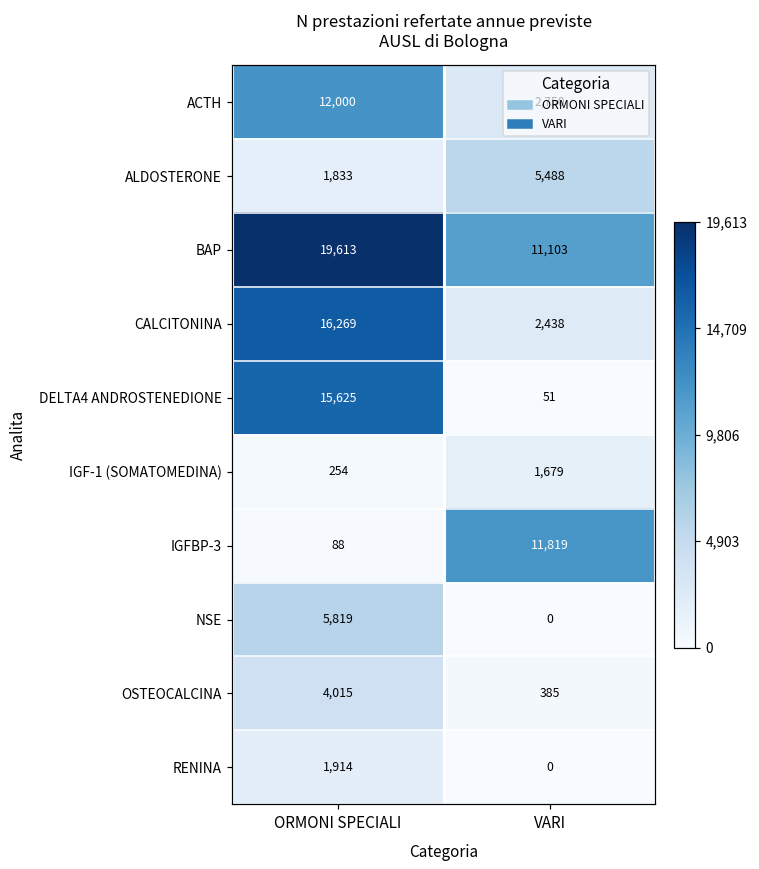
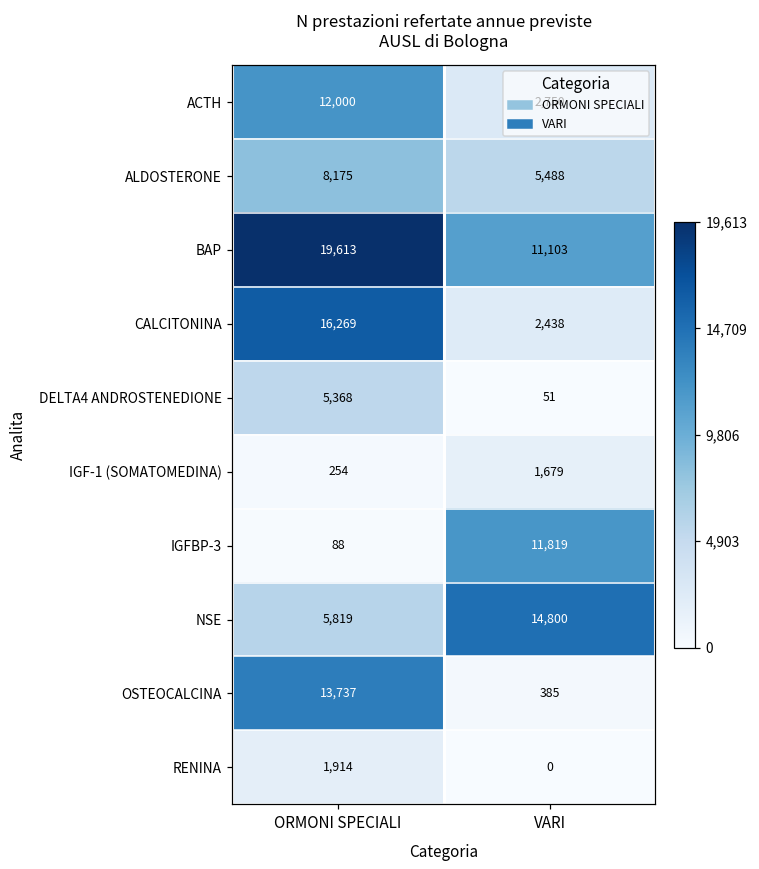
ALDOSTERONE, ORMONI SPECIALI: 1,833 -> 8,175
DELTA4 ANDROSTENEDIONE, ORMONI SPECIALI: 15,625 -> 5,368
NSE, VARI: 0 -> 14,800
OSTEOCALCINA, ORMONI SPECIALI: 4,015 -> 13,737
